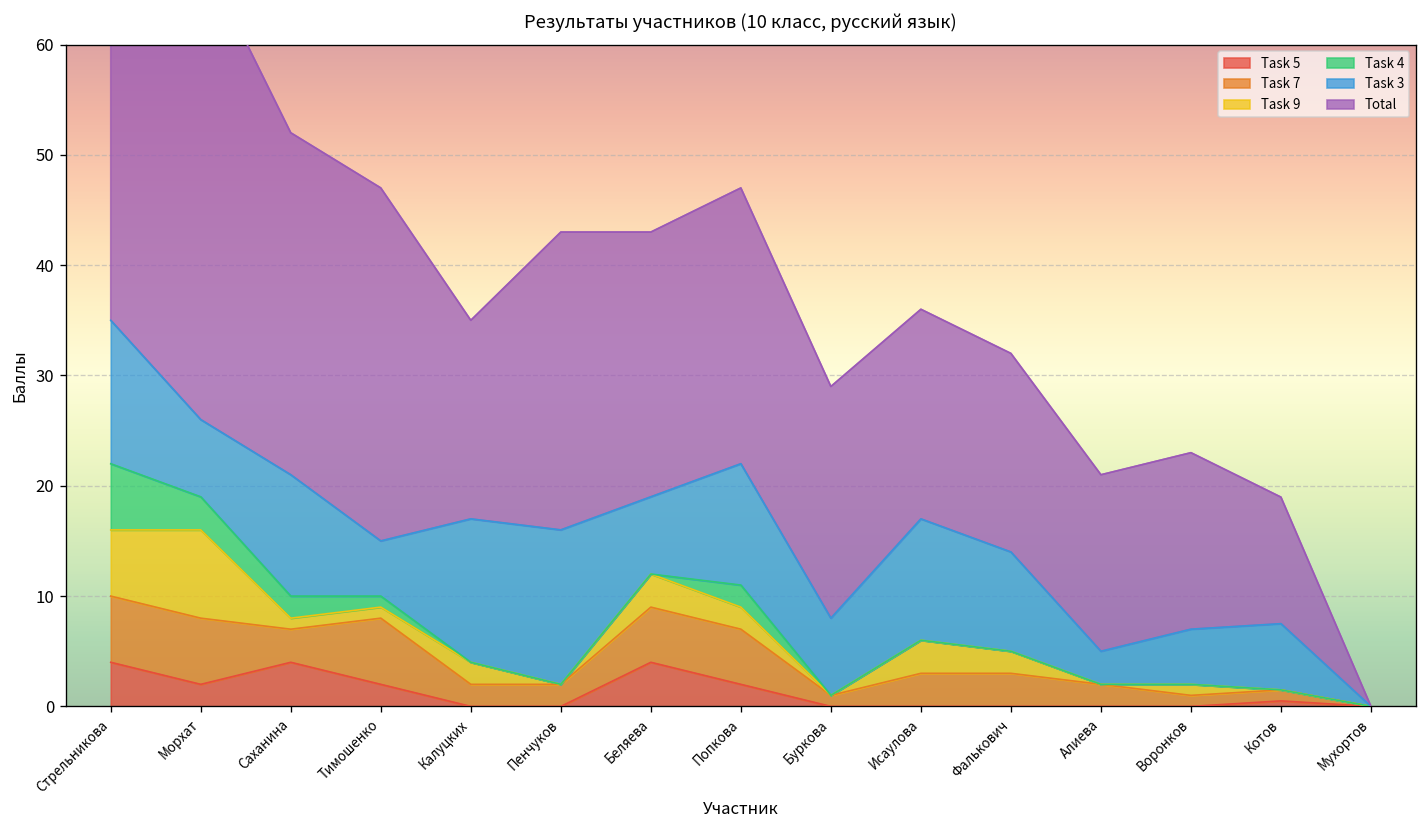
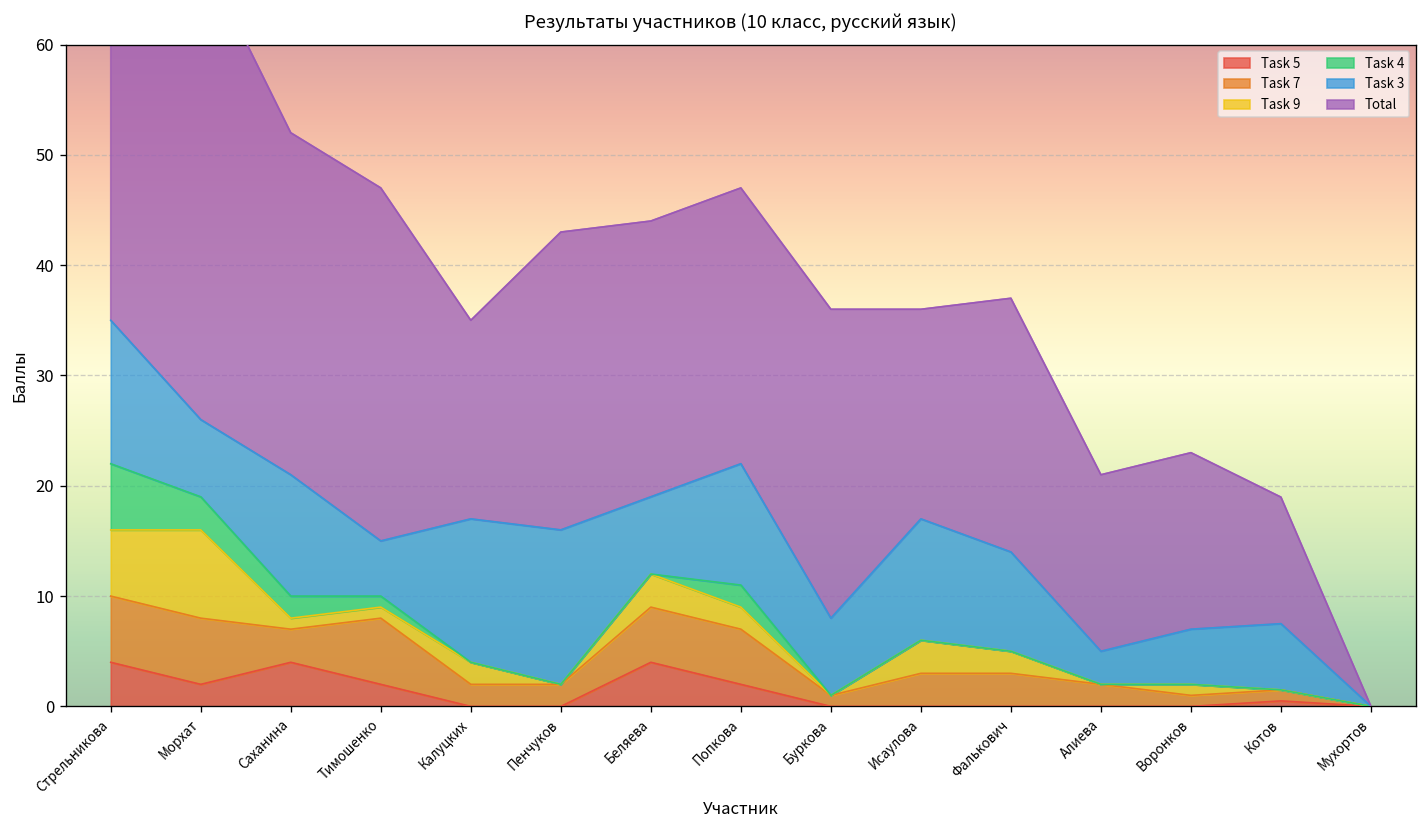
Total, Беляева: 24 -> 25
Total, Буркова: 21 -> 28
Total, Фалькович: 18 -> 23
